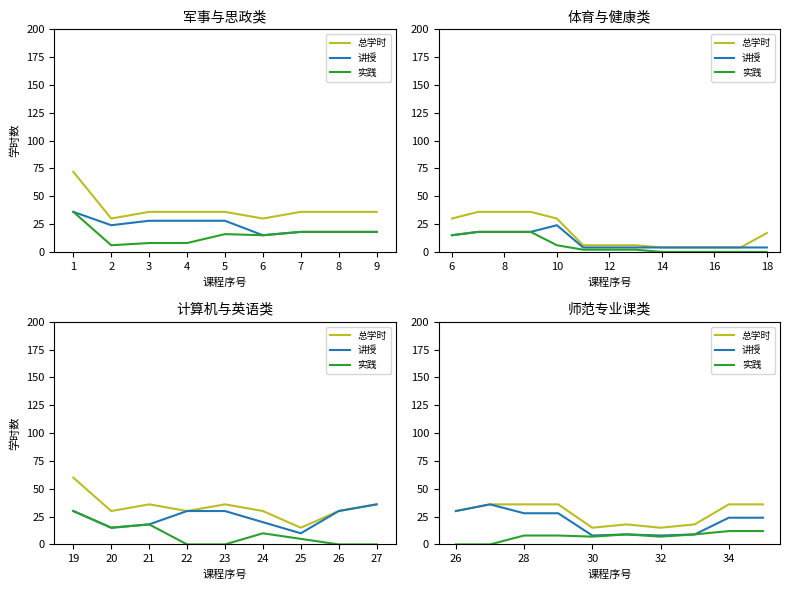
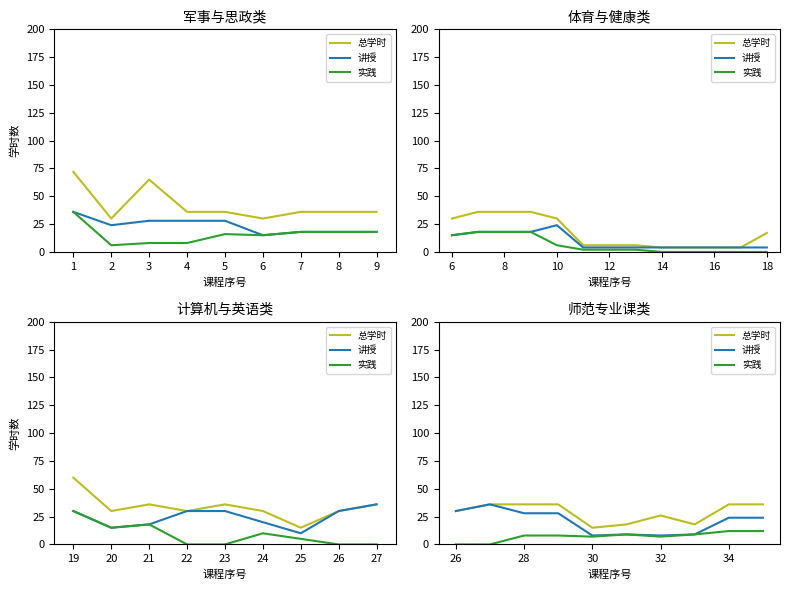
军事与思政类, 总学时, 3: 36 -> 65
师范专业课类, 总学时, 32: 15 -> 26
